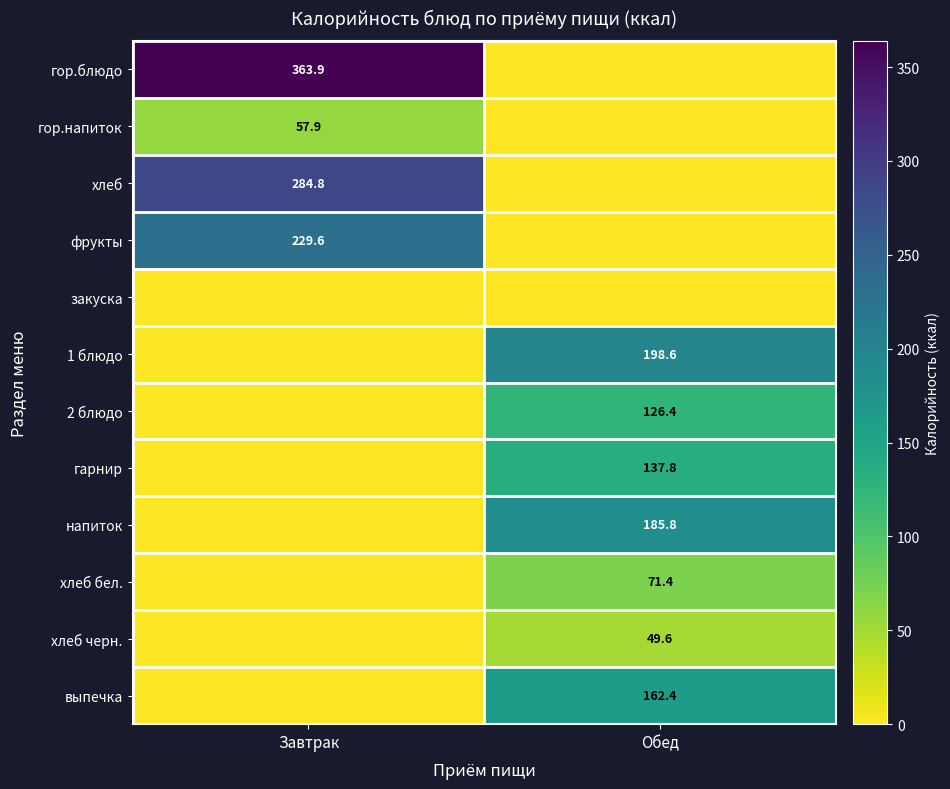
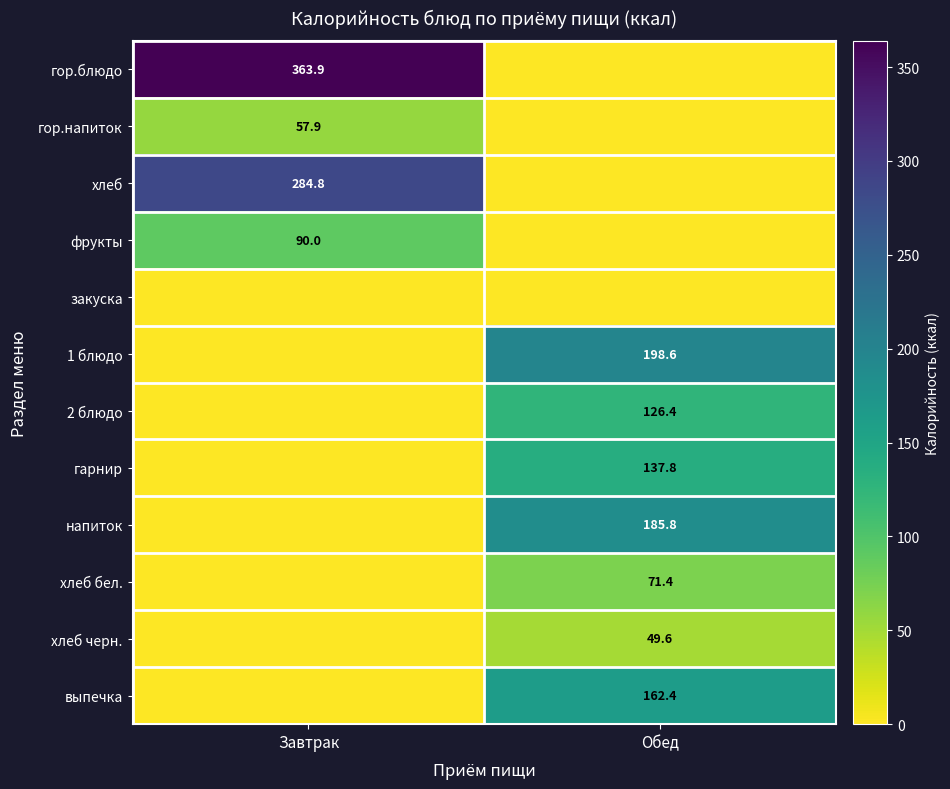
фрукты, Завтрак: 229.6 -> 90.0
